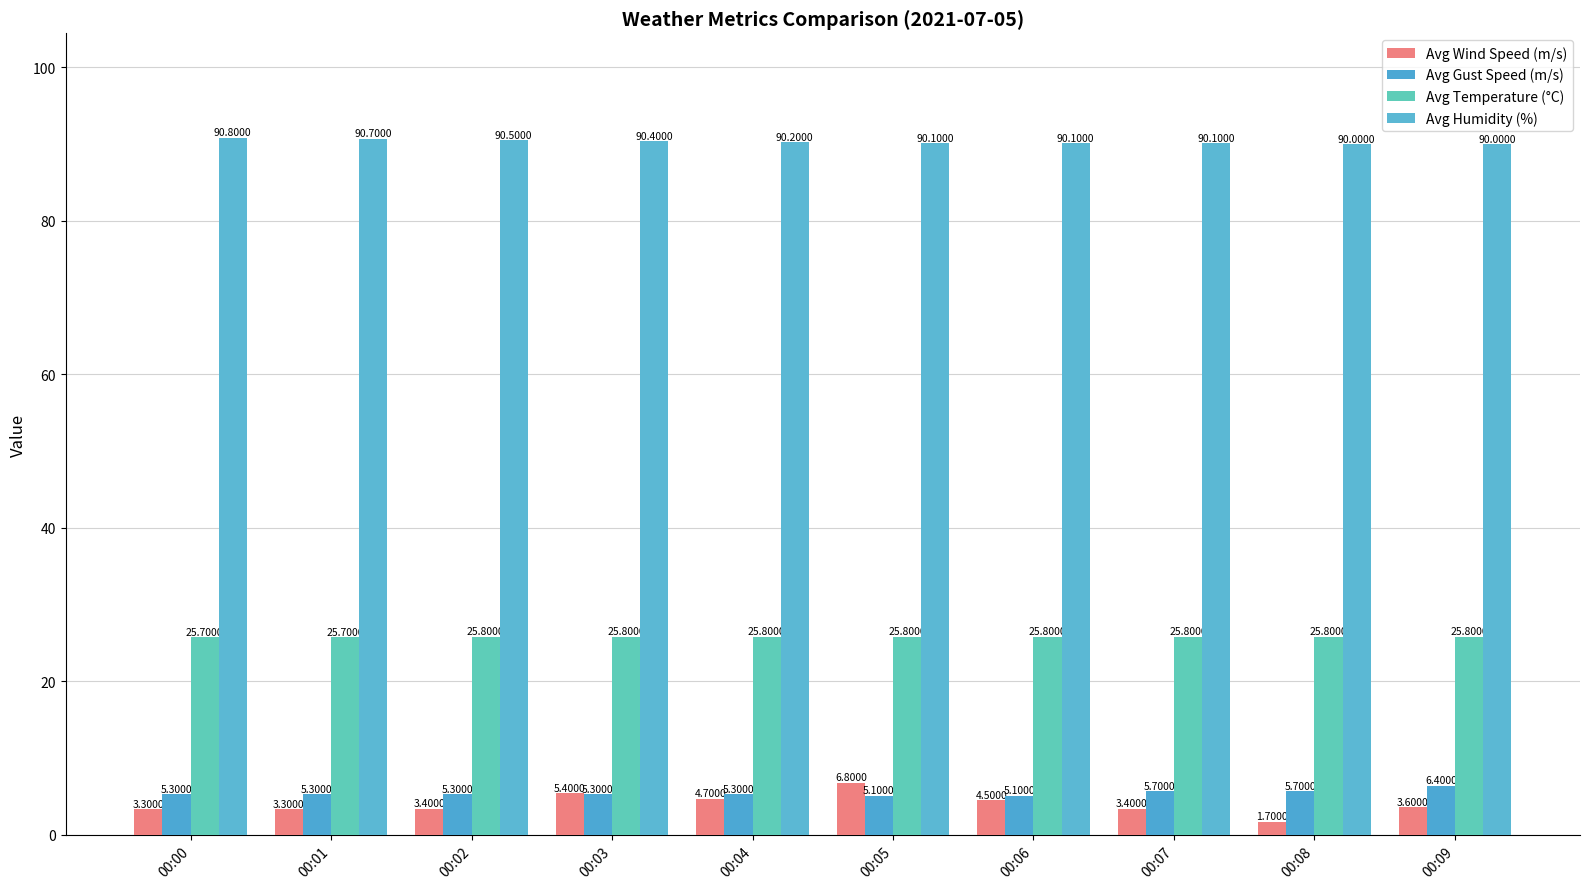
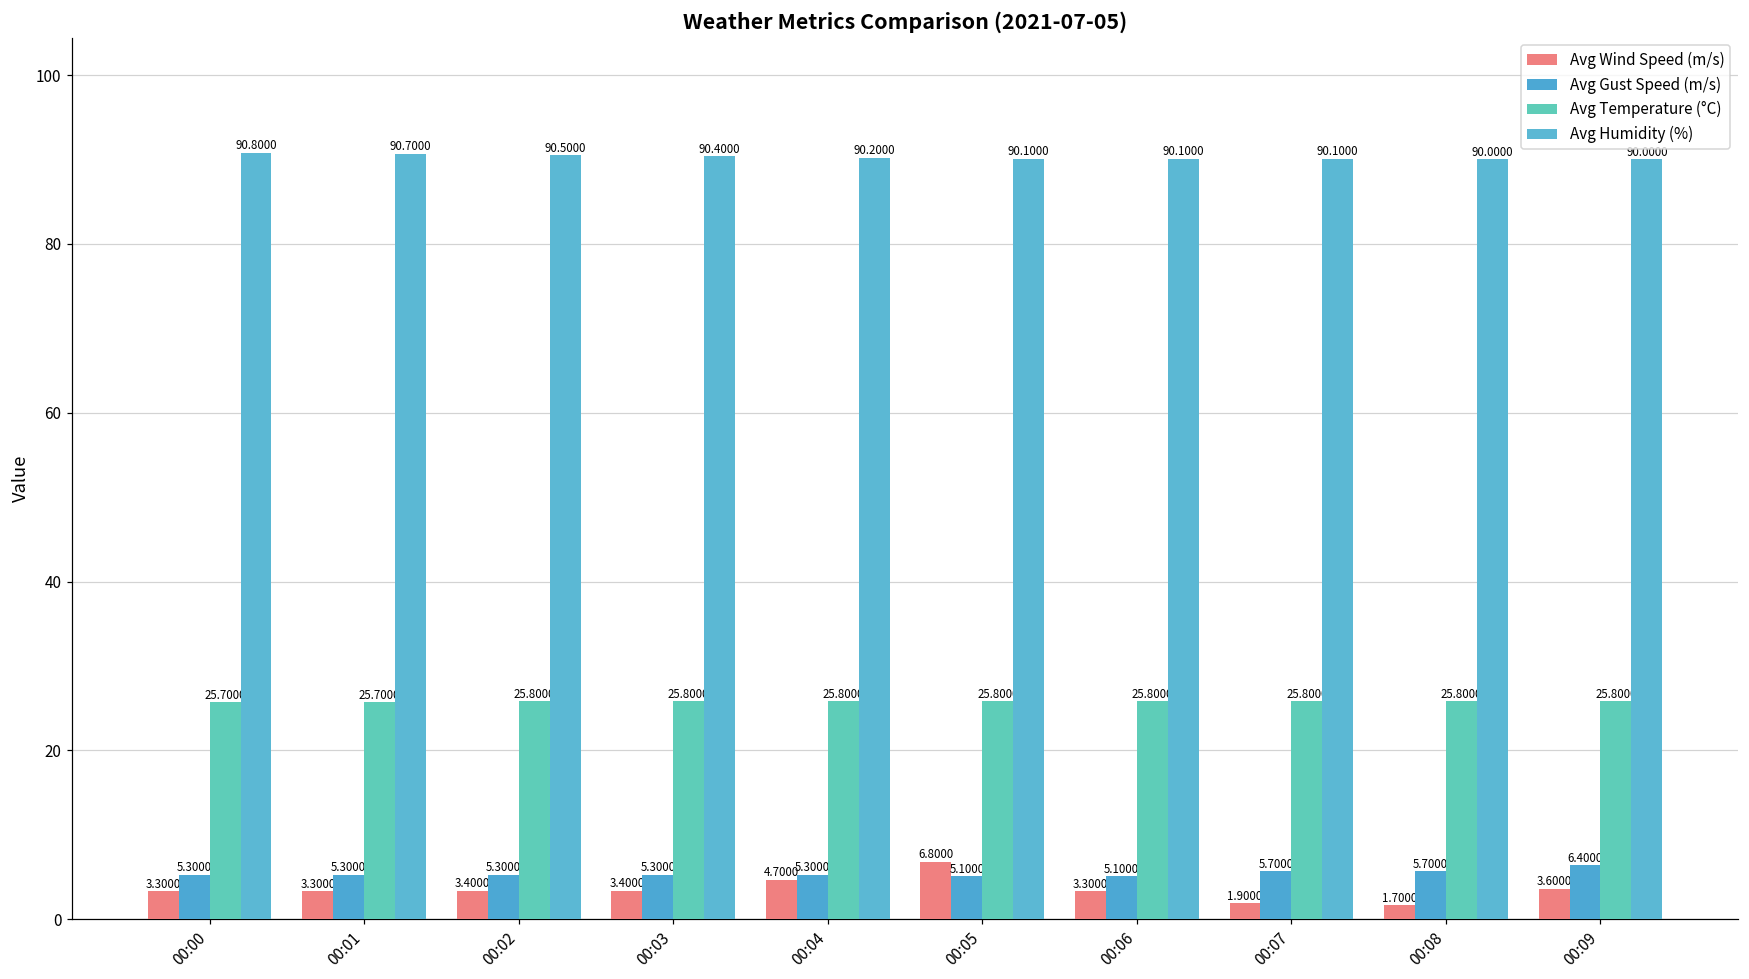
Avg Wind Speed (m/s), 00:03: 5.4000 -> 3.4000
Avg Wind Speed (m/s), 00:06: 4.5000 -> 3.3000
Avg Wind Speed (m/s), 00:07: 3.4000 -> 1.9000
